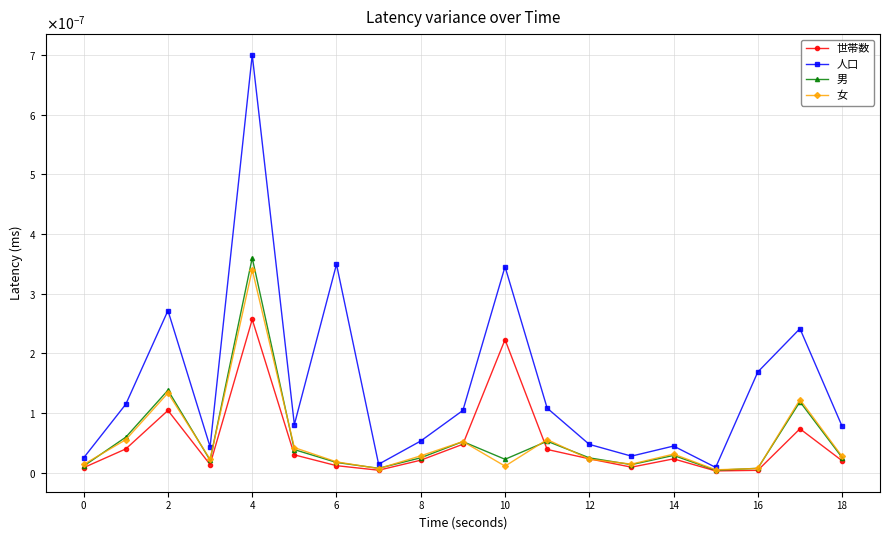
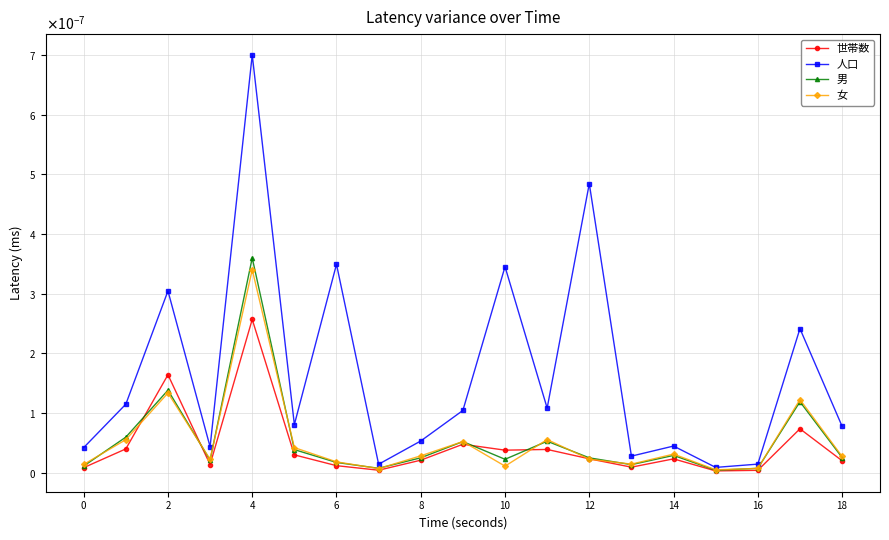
人口, 0: 0.00000002 -> 0.00000004
世帯数, 2: 0.00000010 -> 0.00000016
人口, 2: 0.00000027 -> 0.00000030
世帯数, 10: 0.00000022 -> 0.00000004
人口, 12: 0.00000005 -> 0.00000048
人口, 16: 0.00000017 -> 0.00000001
